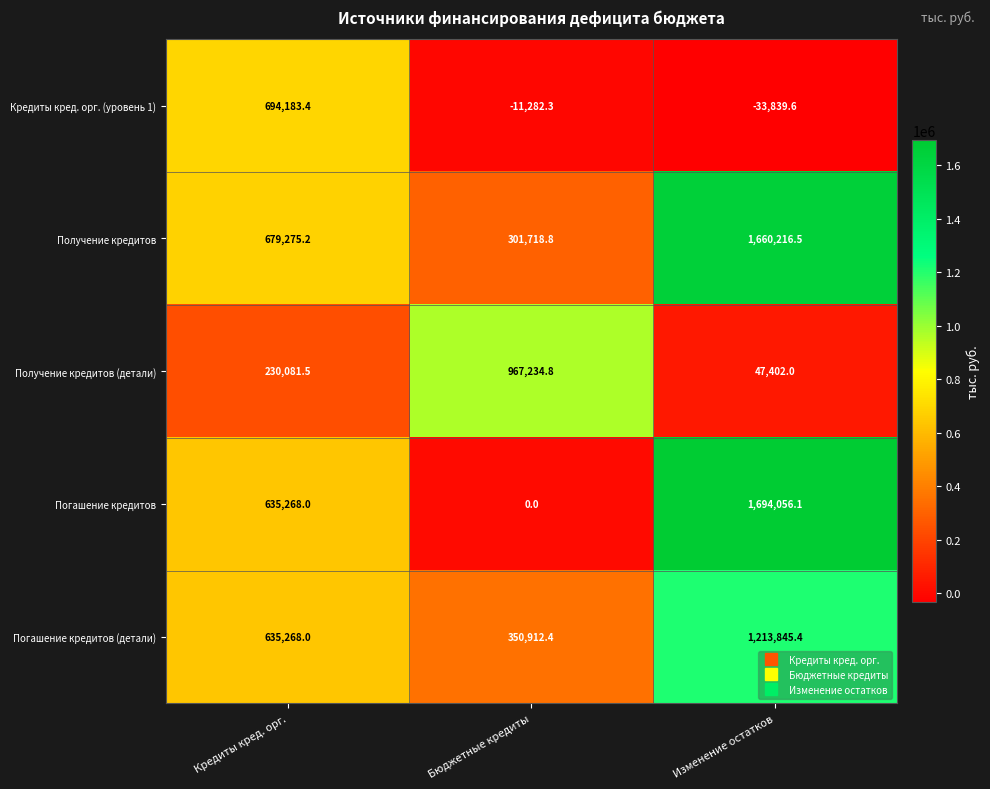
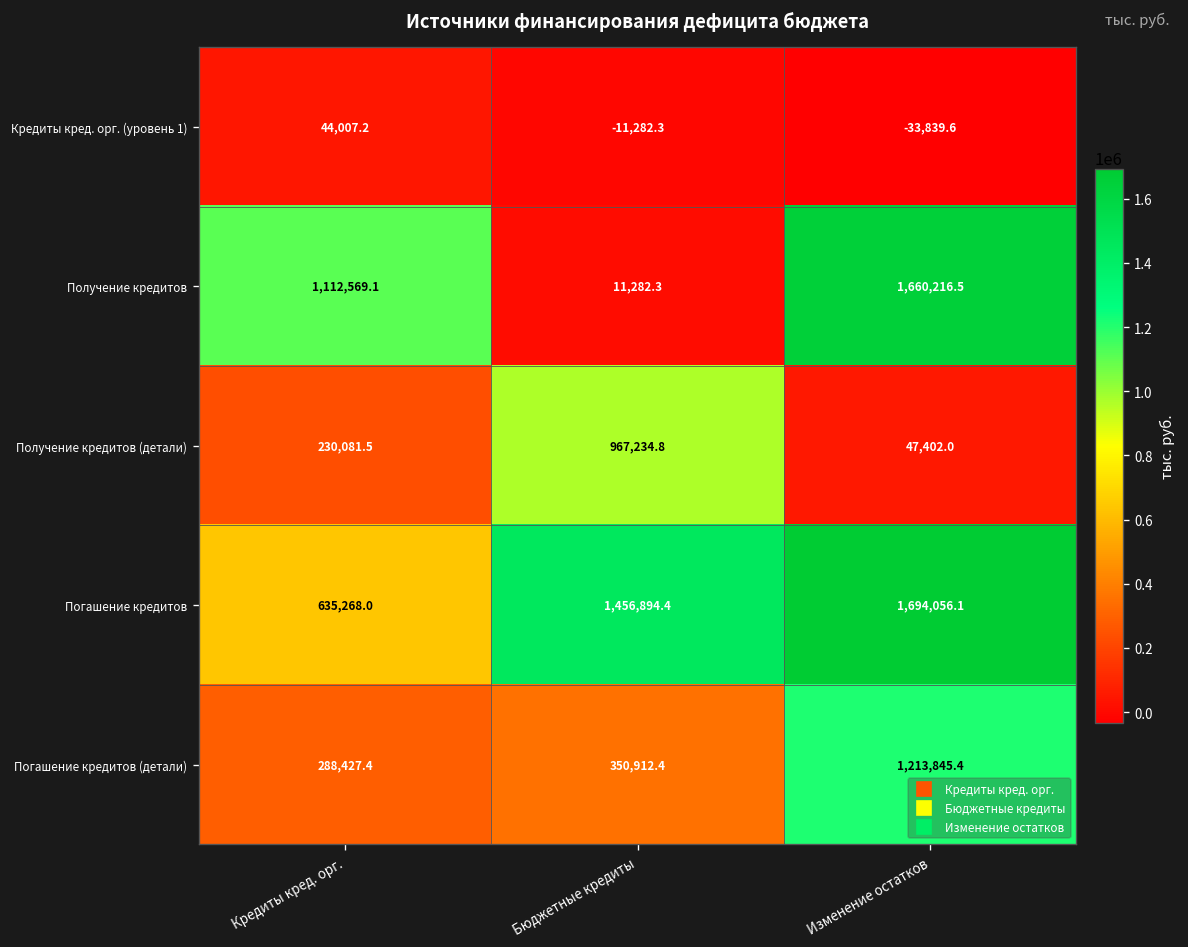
Кредиты кред. орг. (уровень 1), Кредиты кред. орг.: 694,183.4 -> 44,007.2
Получение кредитов, Кредиты кред. орг.: 679,275.2 -> 1,112,569.1
Получение кредитов, Бюджетные кредиты: 301,718.8 -> 11,282.3
Погашение кредитов, Бюджетные кредиты: 0.0 -> 1,456,894.4
Погашение кредитов (детали), Кредиты кред. орг.: 635,268.0 -> 288,427.4
